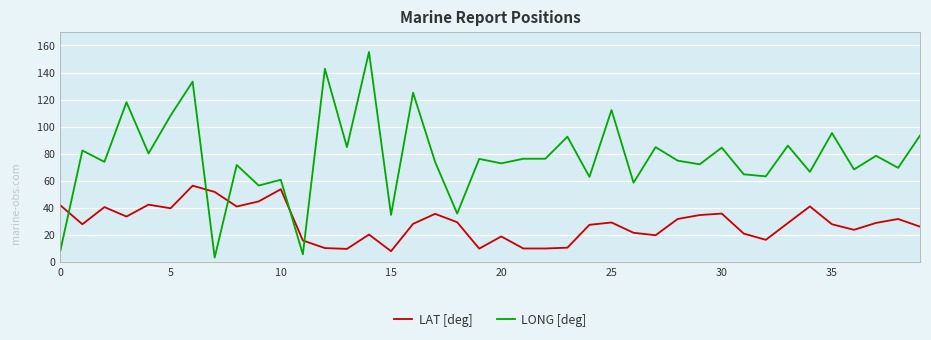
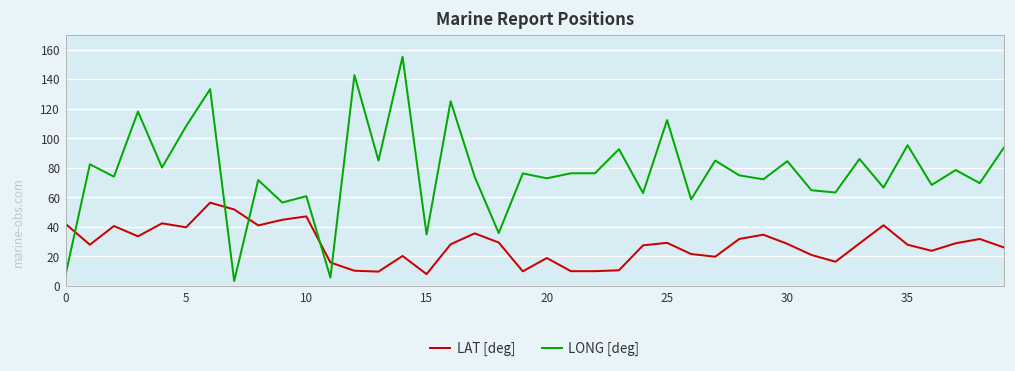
LAT [deg], 10: 54 -> 47
LAT [deg], 30: 36 -> 29
